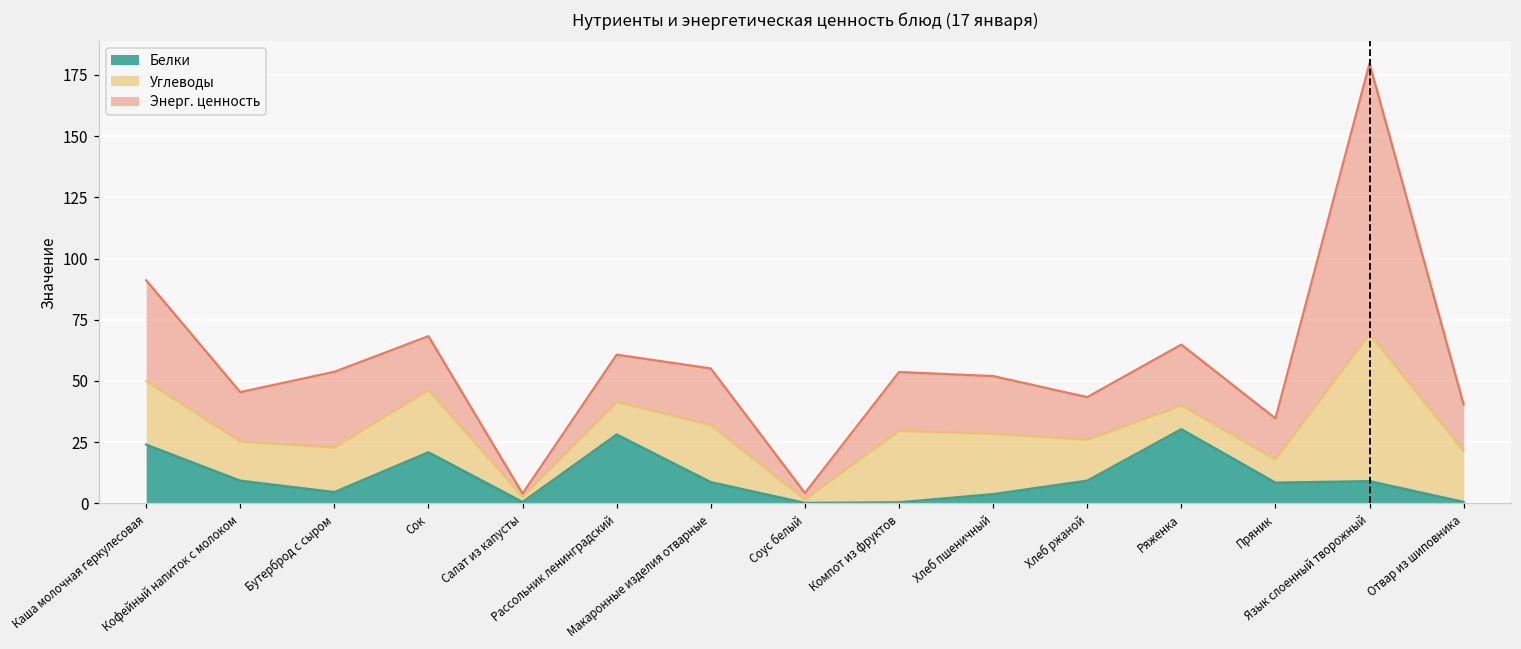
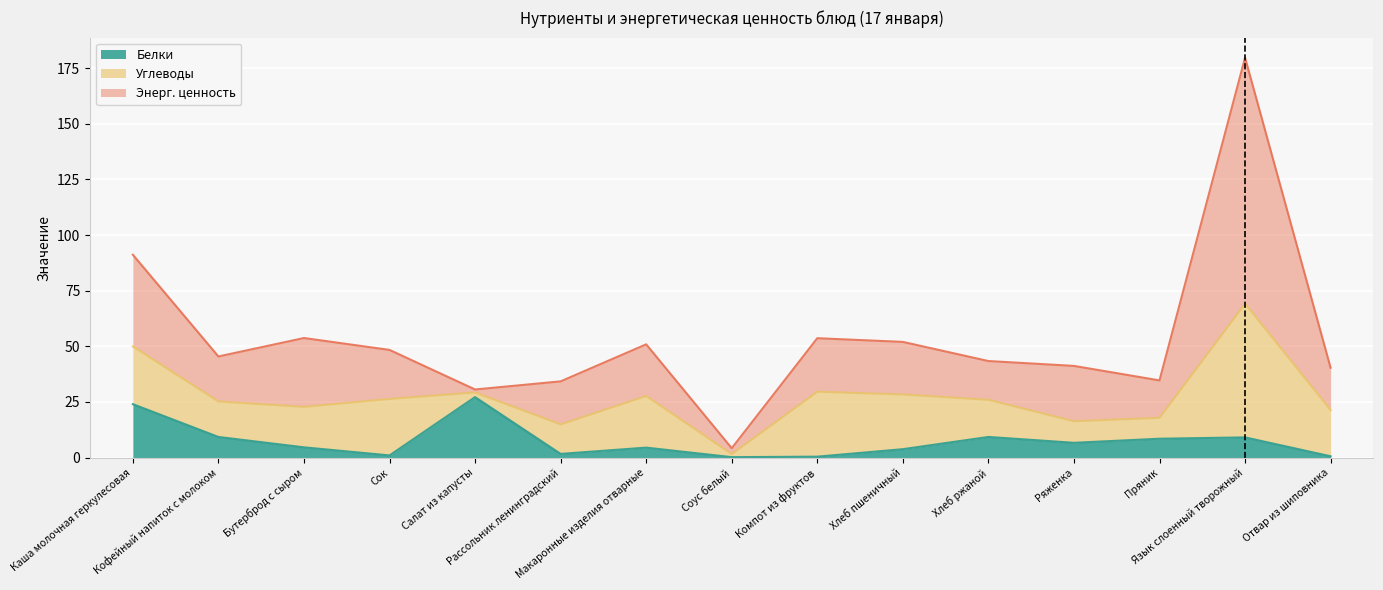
Белки, Сок: 21 -> 1
Белки, Салат из капусты: 1 -> 27
Белки, Рассольник ленинградский: 28 -> 2
Белки, Макаронные изделия отварные: 9 -> 5
Белки, Ряженка: 30 -> 7
